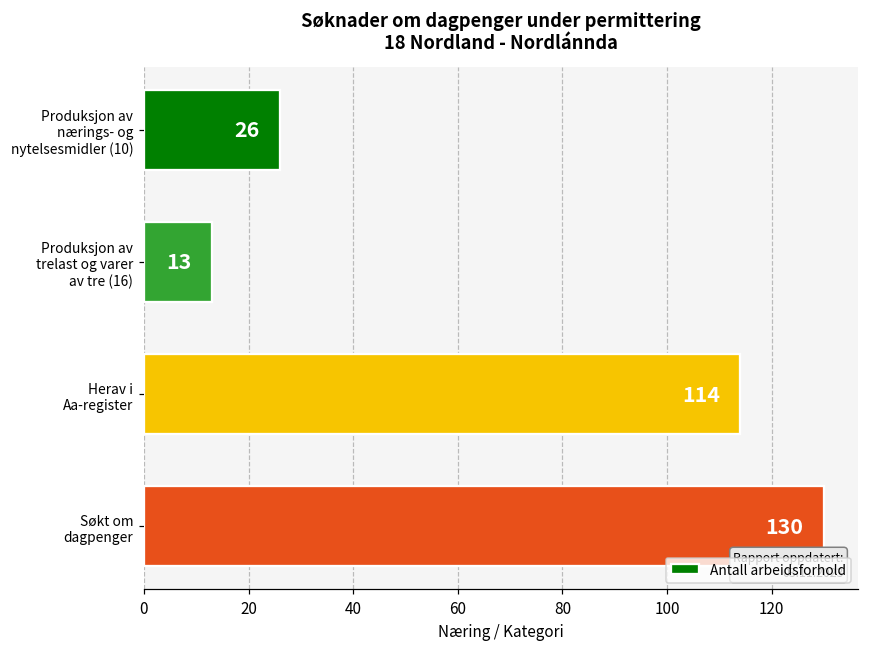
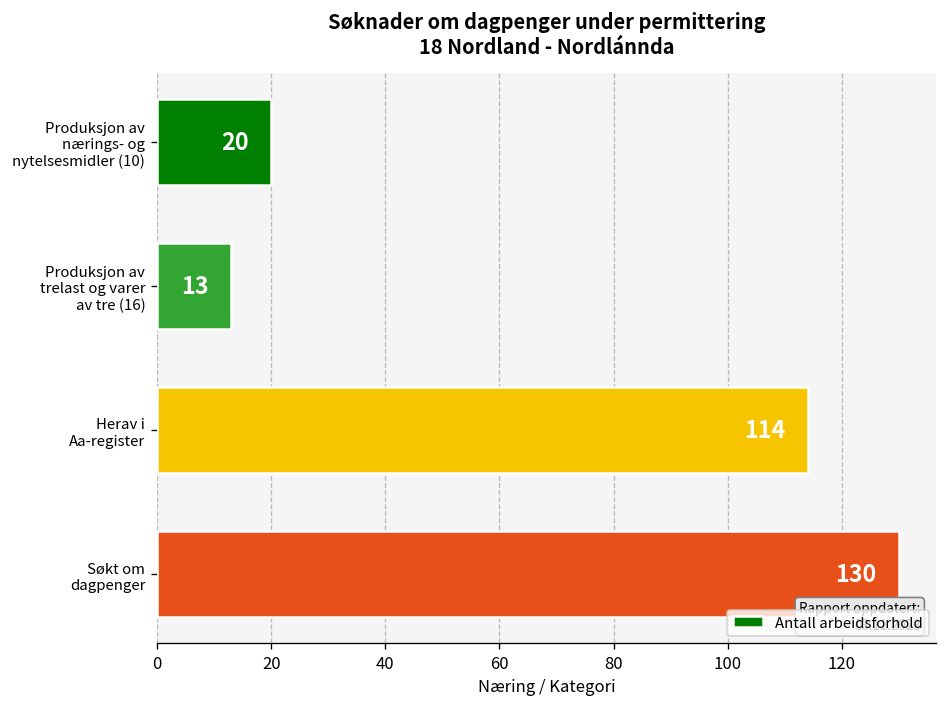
Produksjon av nærings- og nytelsesmidler (10): 26 -> 20
